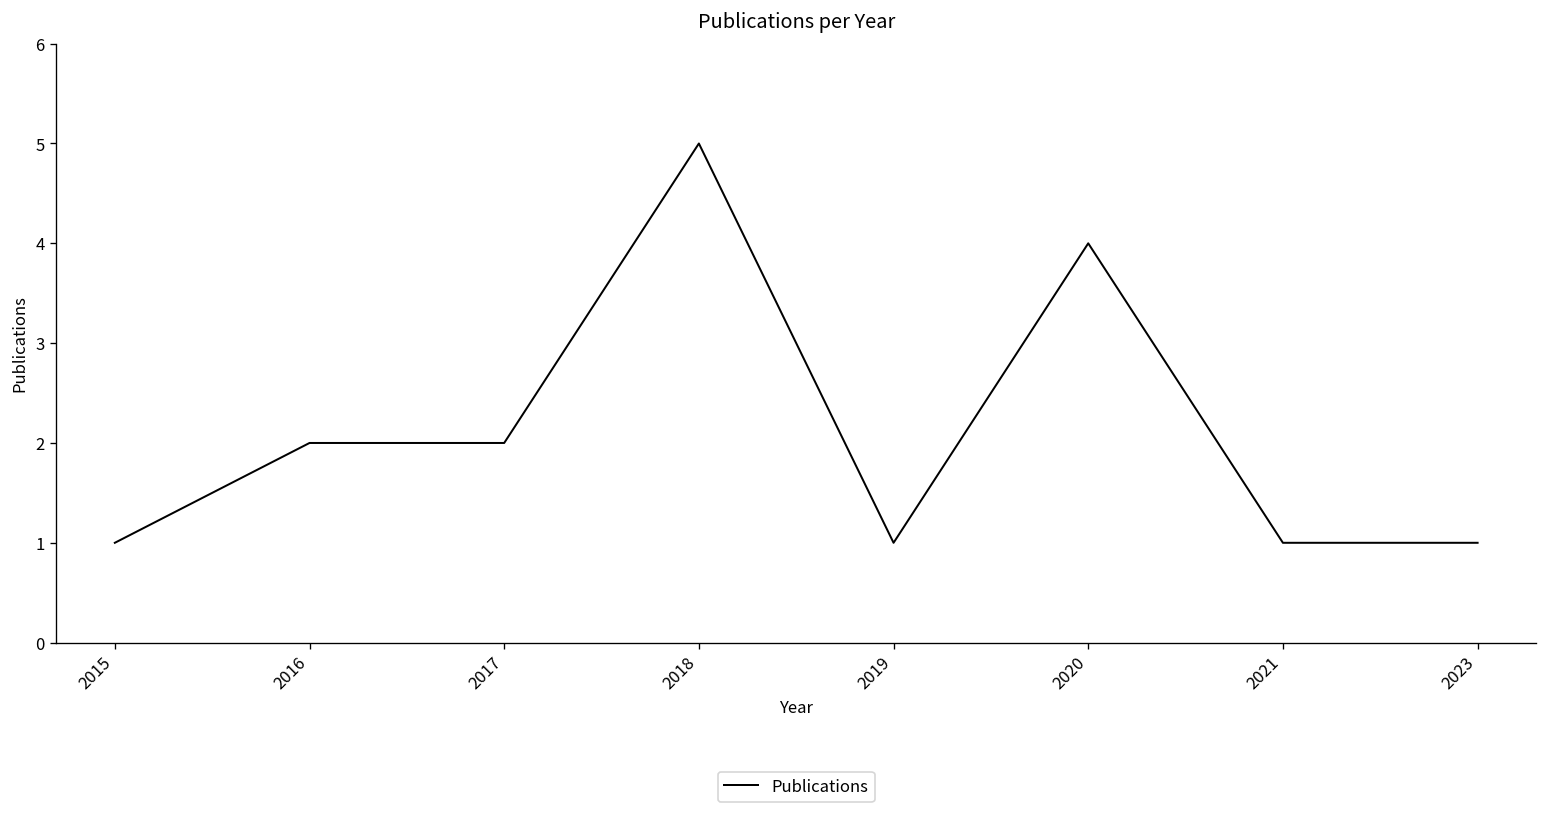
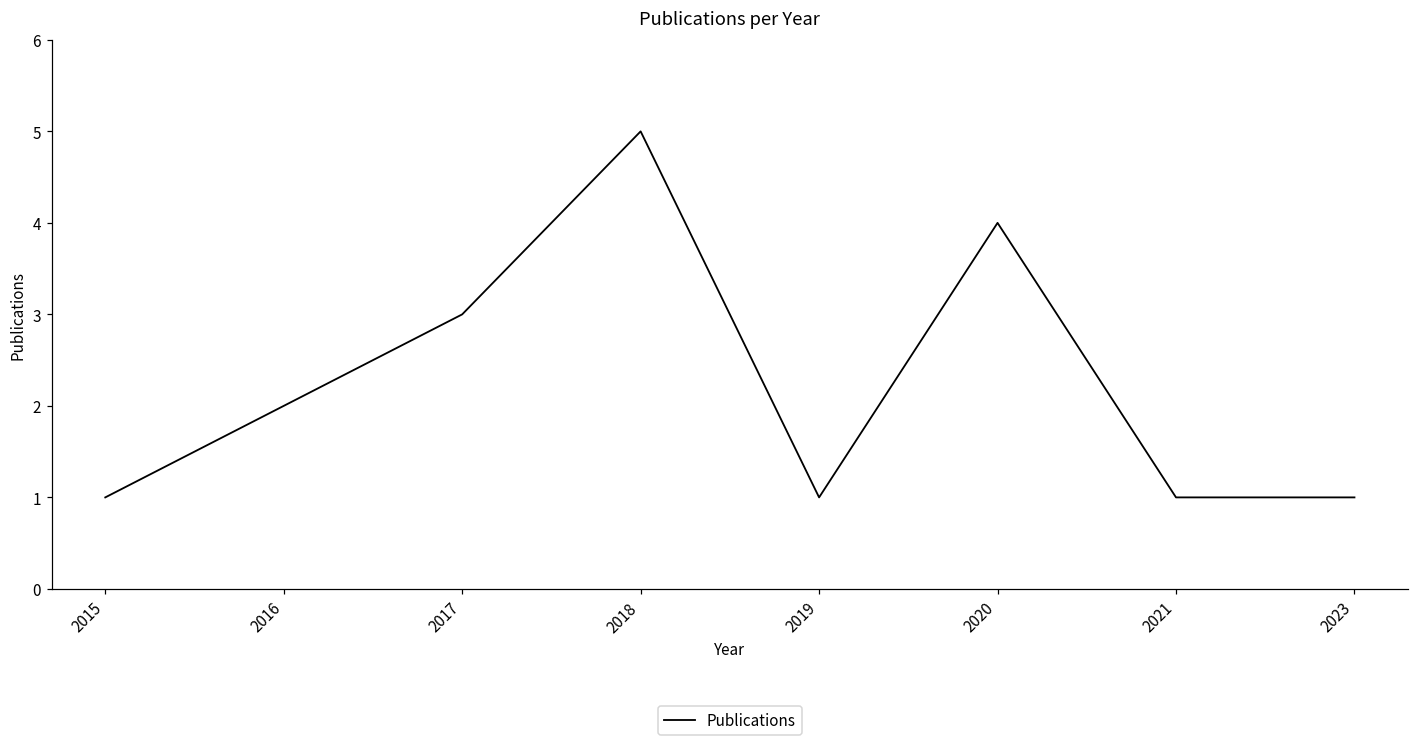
2017: 2 -> 3
